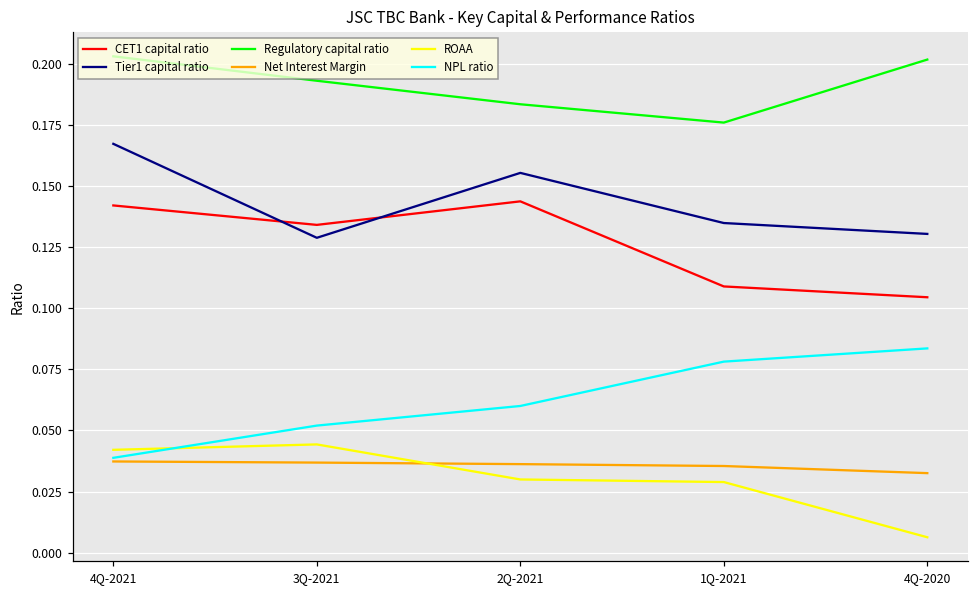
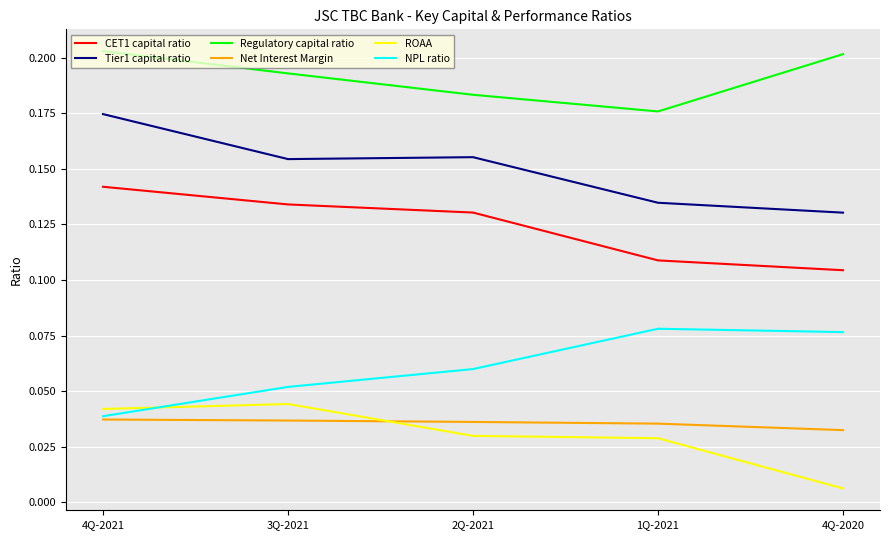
Tier1 capital ratio, 4Q-2021: 0.167 -> 0.175
Tier1 capital ratio, 3Q-2021: 0.129 -> 0.154
CET1 capital ratio, 2Q-2021: 0.144 -> 0.130
NPL ratio, 4Q-2020: 0.084 -> 0.077
